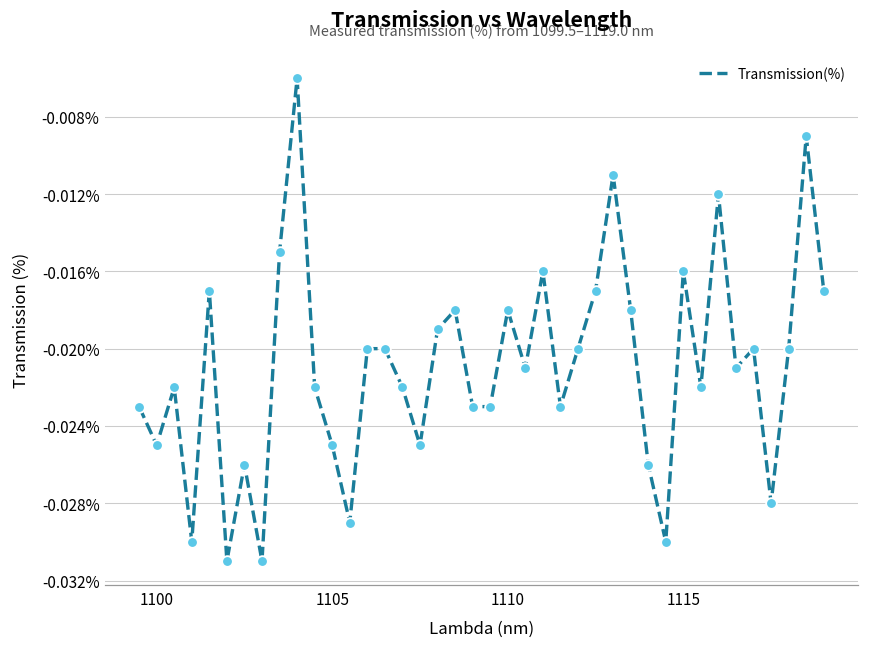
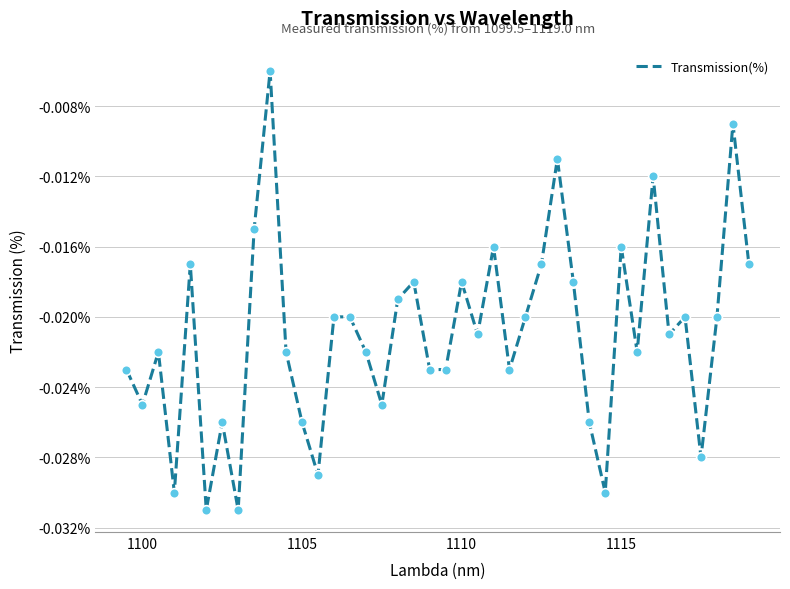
1105: -0.025% -> -0.026%
